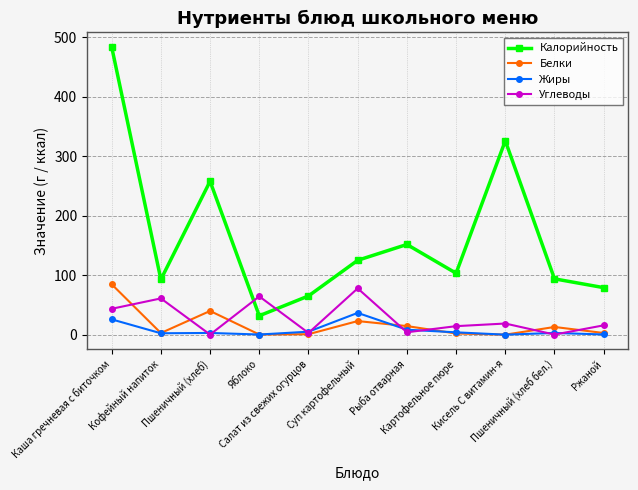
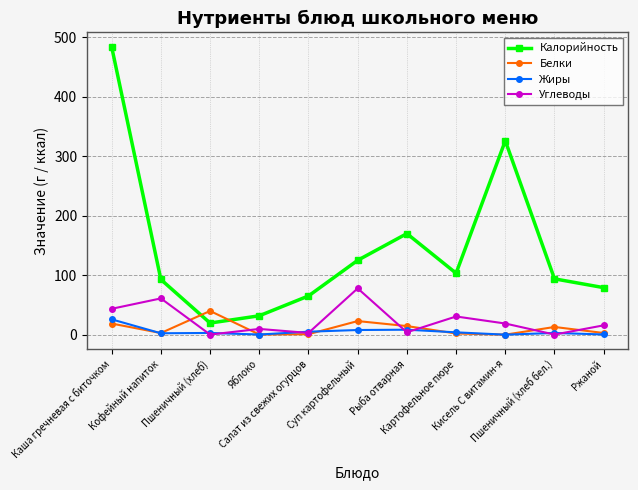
Белки, Каша гречневая с биточком: 80 -> 20
Калорийность, Пшеничный (хлеб): 260 -> 20
Углеводы, Яблоко: 60 -> 10
Жиры, Суп картофельный: 40 -> 10
Калорийность, Рыба отварная: 150 -> 170
Углеводы, Картофельное пюре: 10 -> 30
